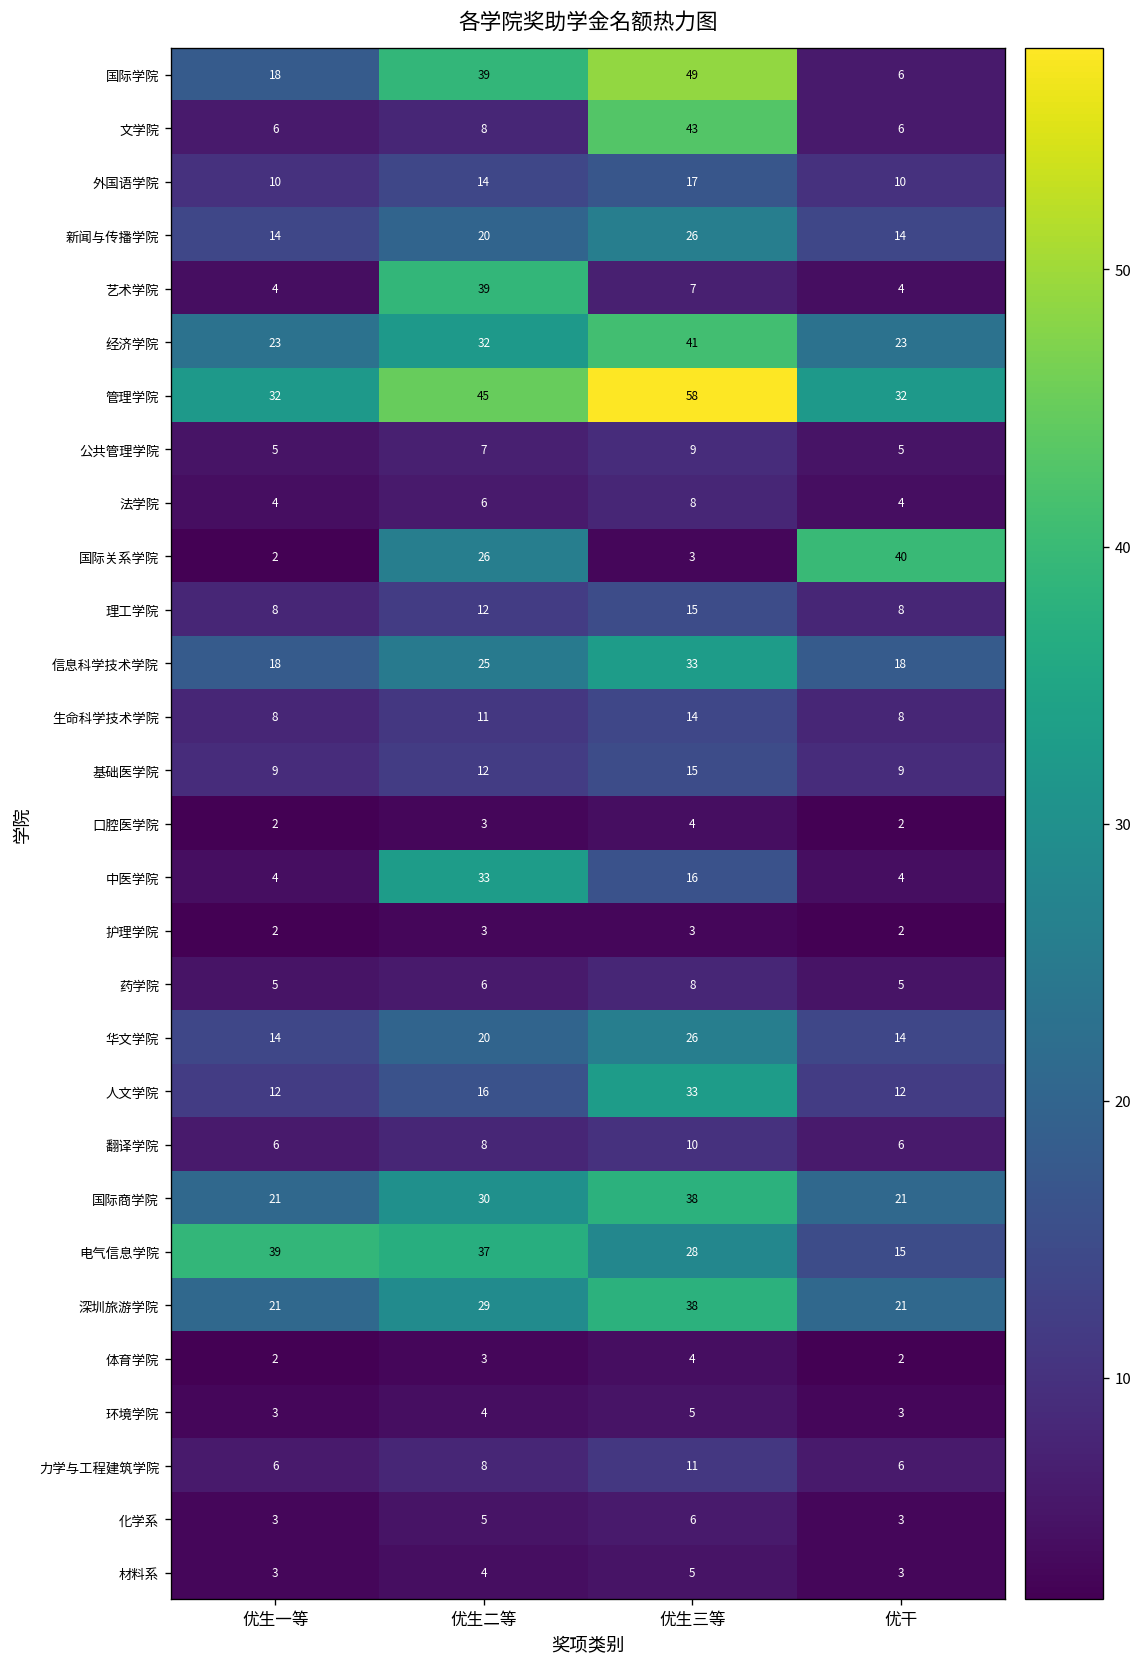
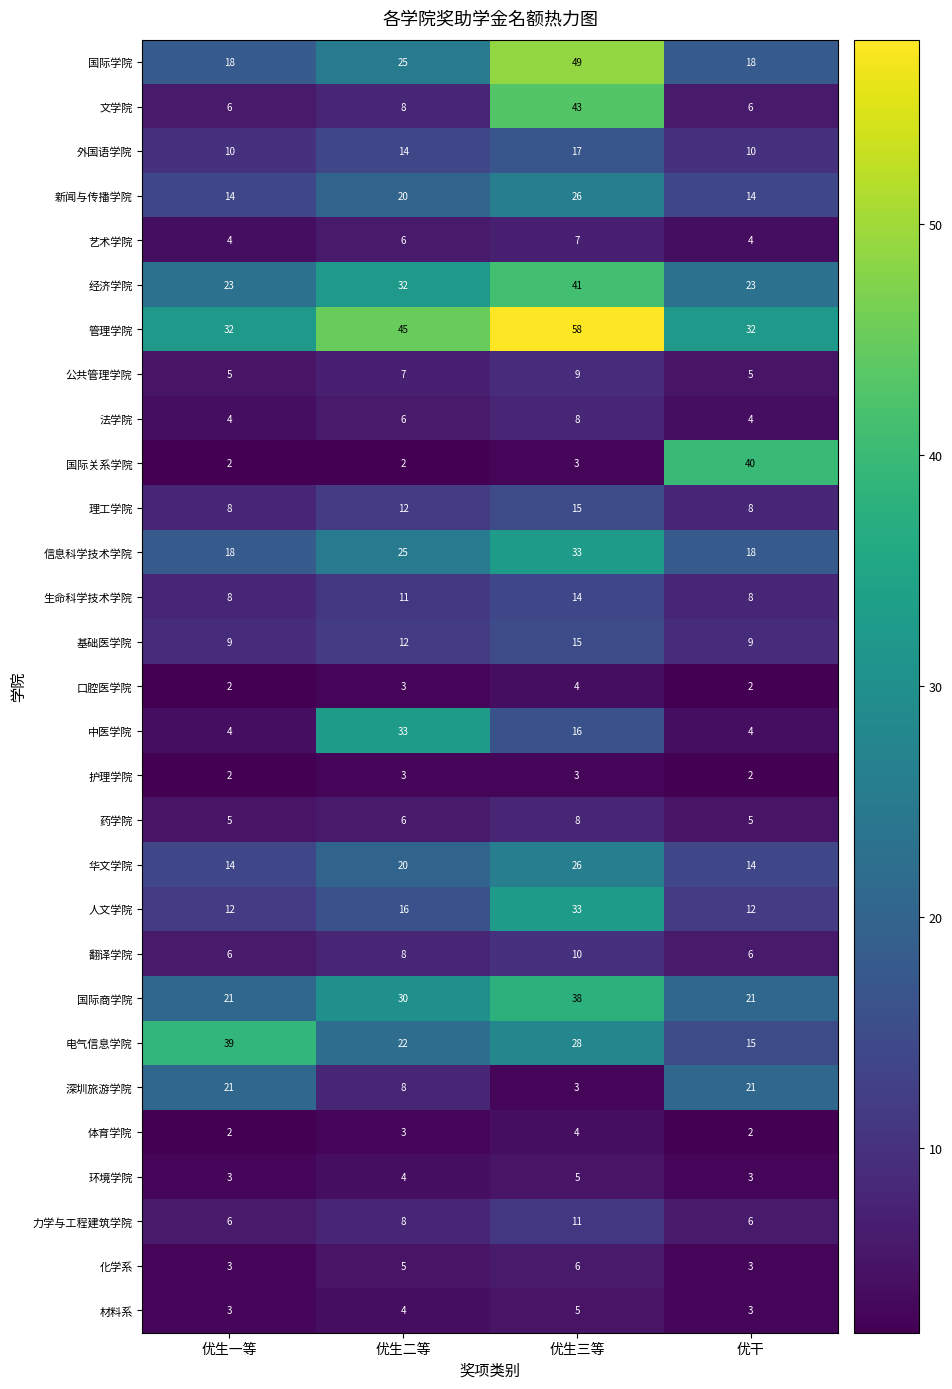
国际学院, 优生二等: 39 -> 25
国际学院, 优干: 6 -> 18
艺术学院, 优生二等: 39 -> 6
国际关系学院, 优生二等: 26 -> 2
电气信息学院, 优生二等: 37 -> 22
深圳旅游学院, 优生二等: 29 -> 8
深圳旅游学院, 优生三等: 38 -> 3
